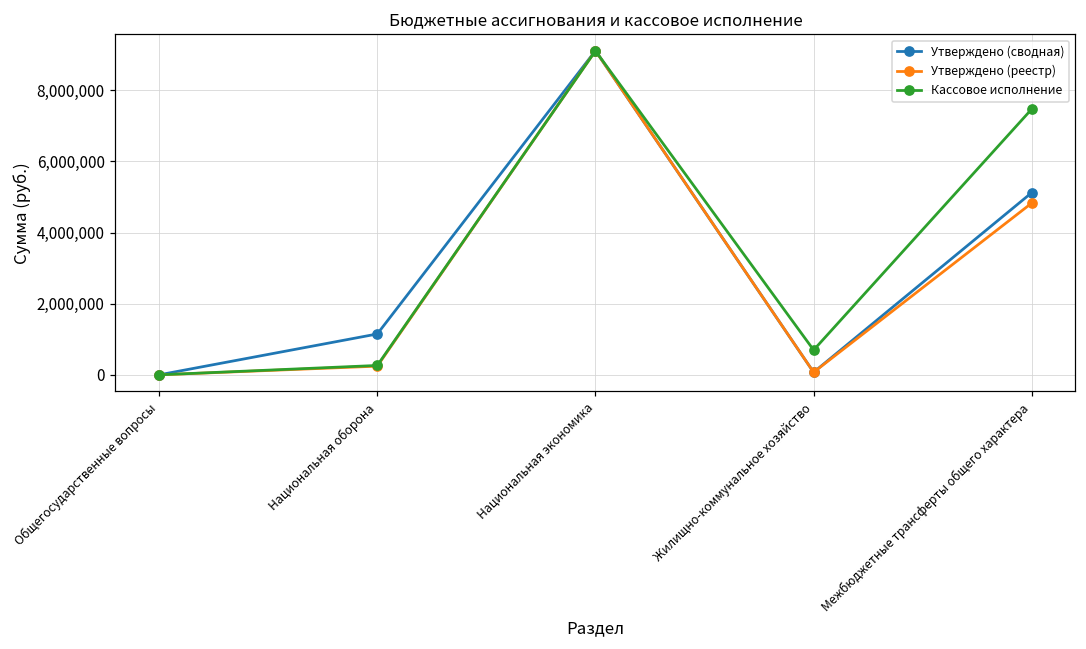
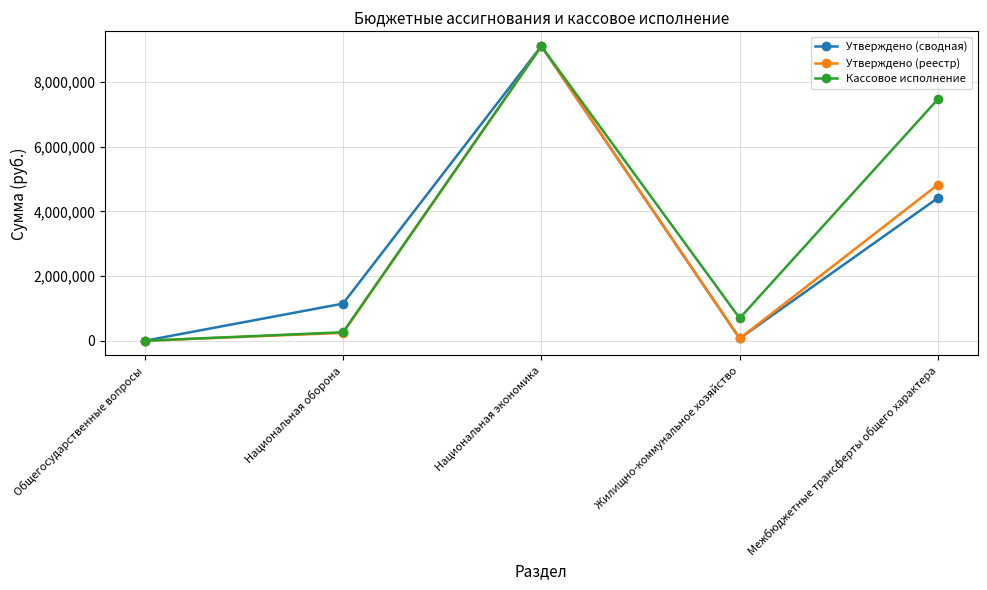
Утверждено (сводная), Межбюджетные трансферты общего характера: 5,100,000 -> 4,400,000
